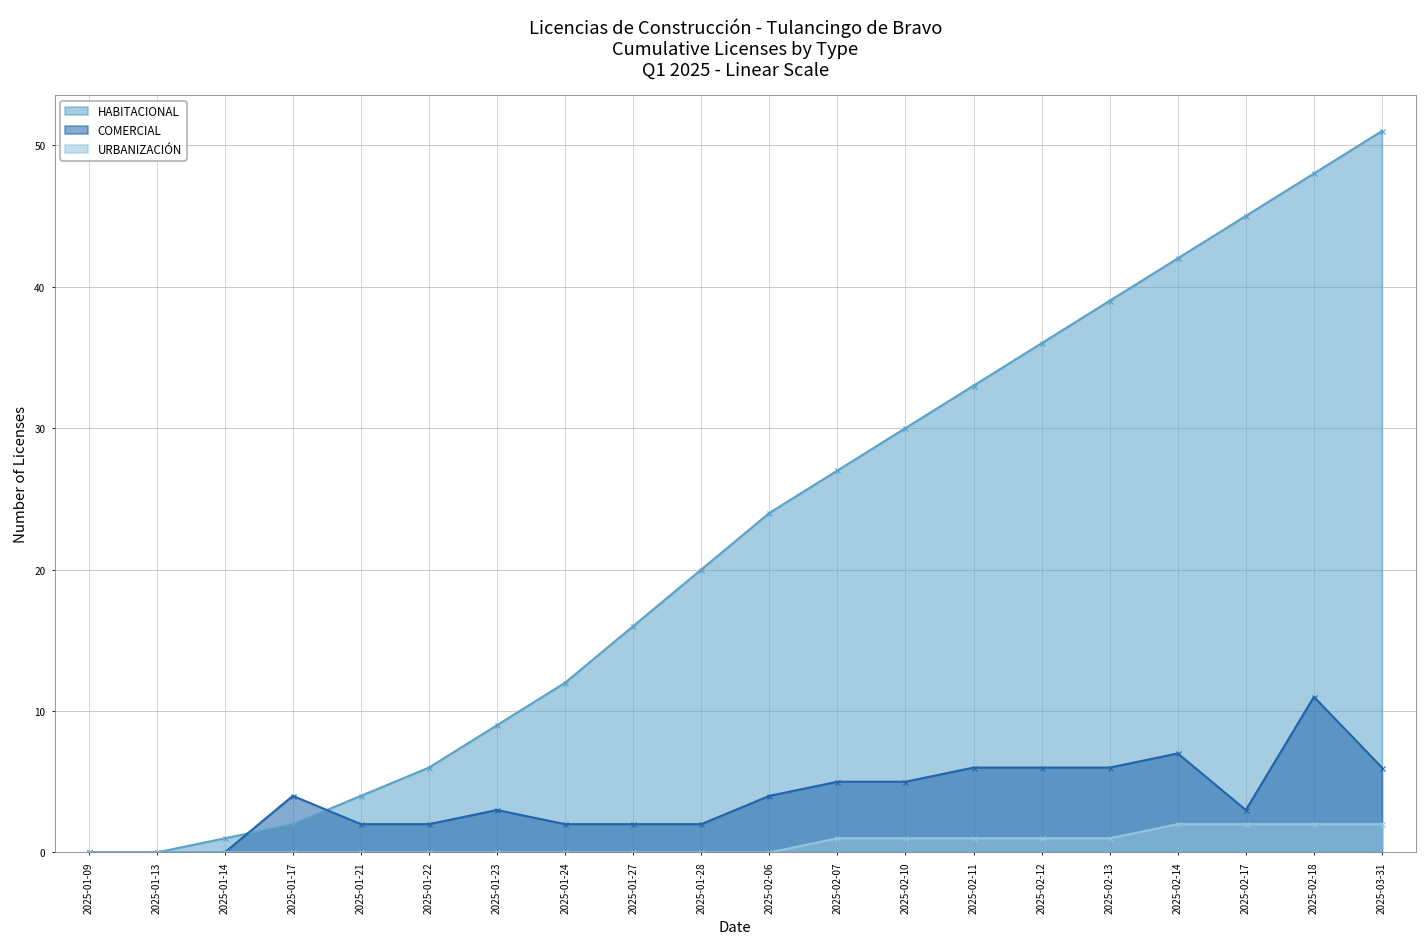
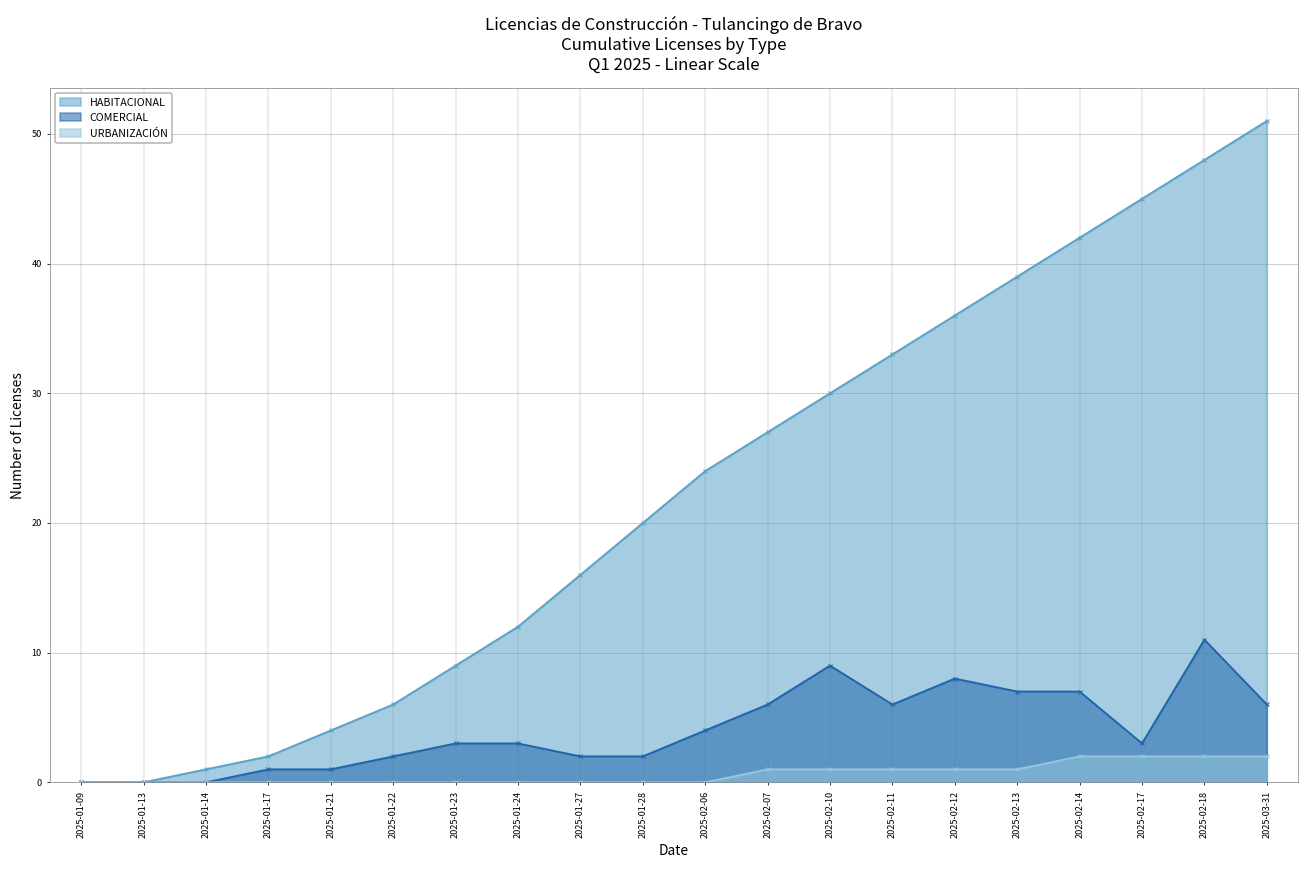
COMERCIAL, 2025-01-17: 4 -> 1
COMERCIAL, 2025-01-21: 2 -> 1
COMERCIAL, 2025-01-24: 2 -> 3
COMERCIAL, 2025-02-07: 5 -> 6
COMERCIAL, 2025-02-10: 5 -> 9
COMERCIAL, 2025-02-12: 6 -> 8
COMERCIAL, 2025-02-13: 6 -> 7
